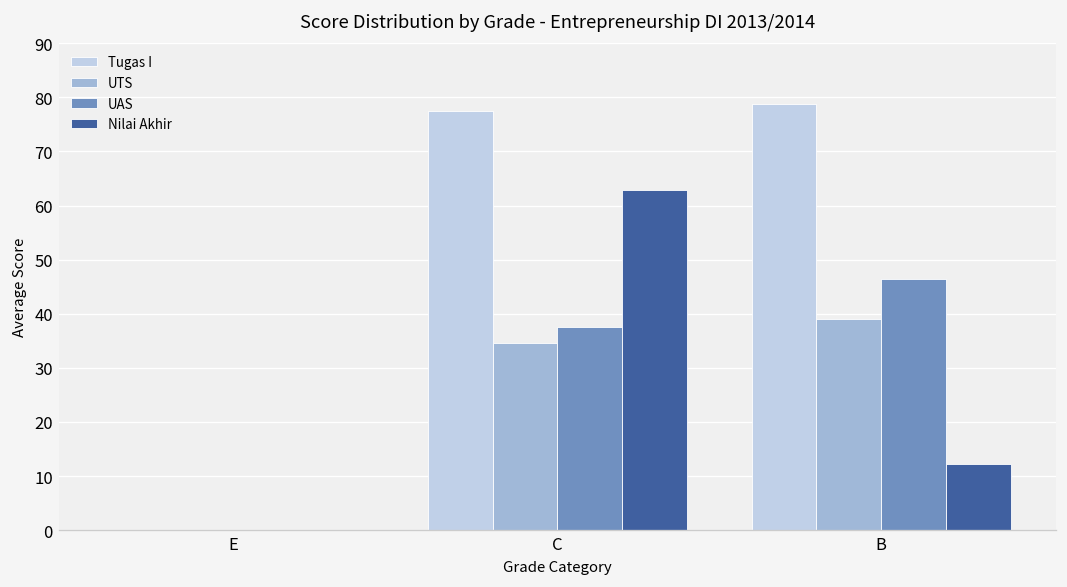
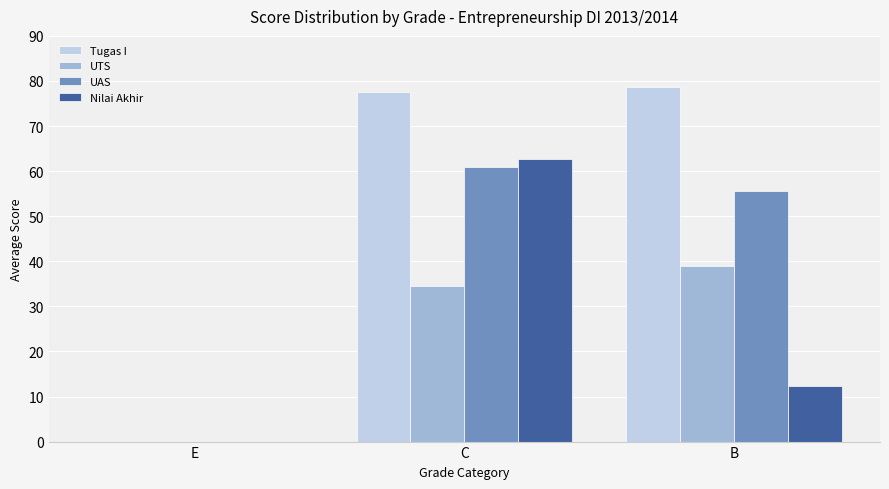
UAS, C: 38 -> 61
UAS, B: 46 -> 56
